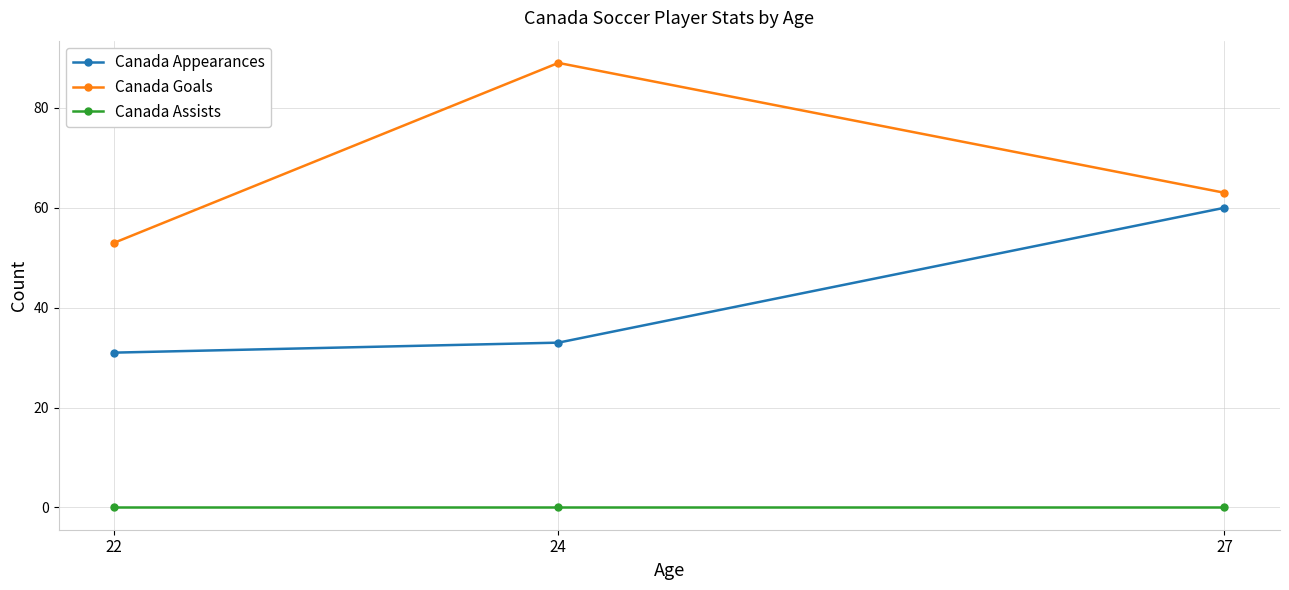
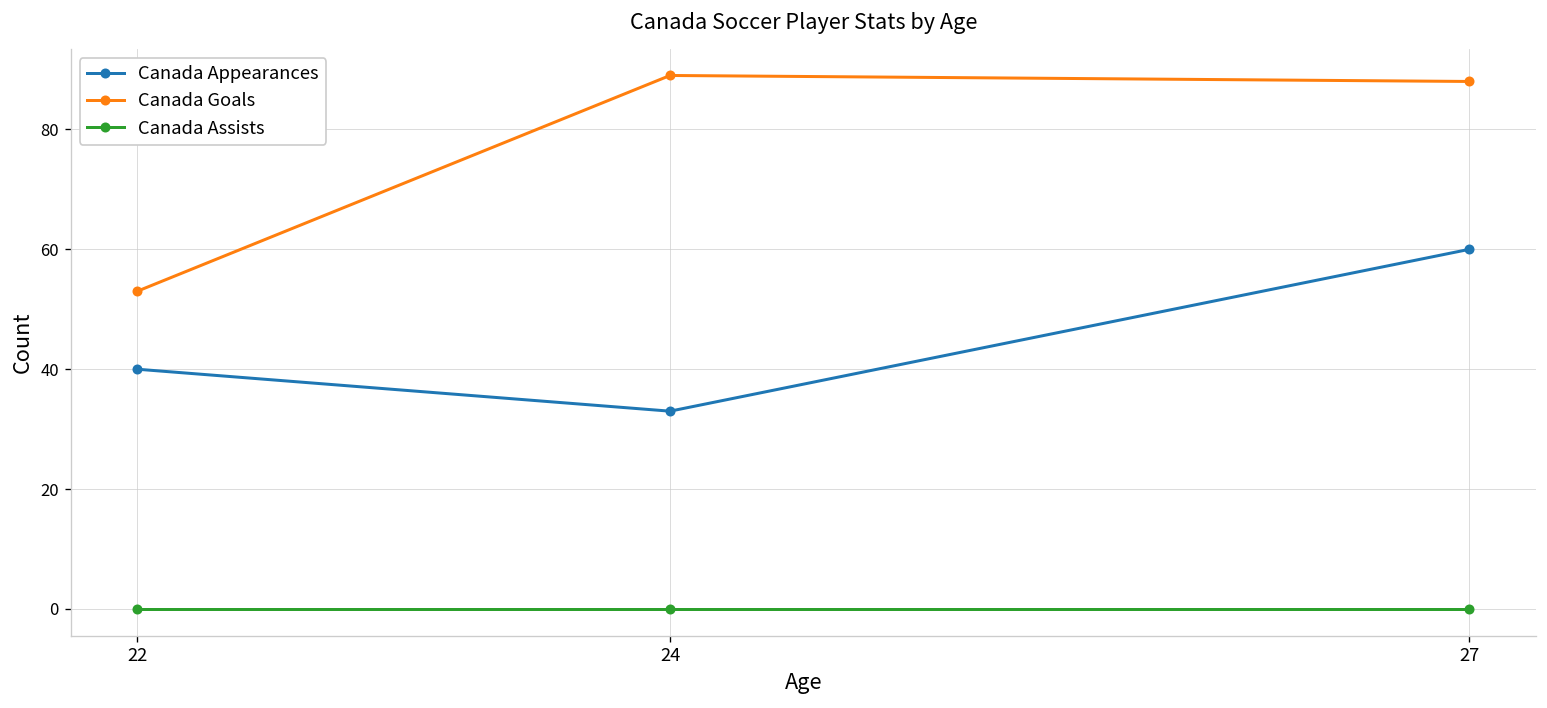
Canada Appearances, 22: 31 -> 40
Canada Goals, 27: 63 -> 88
